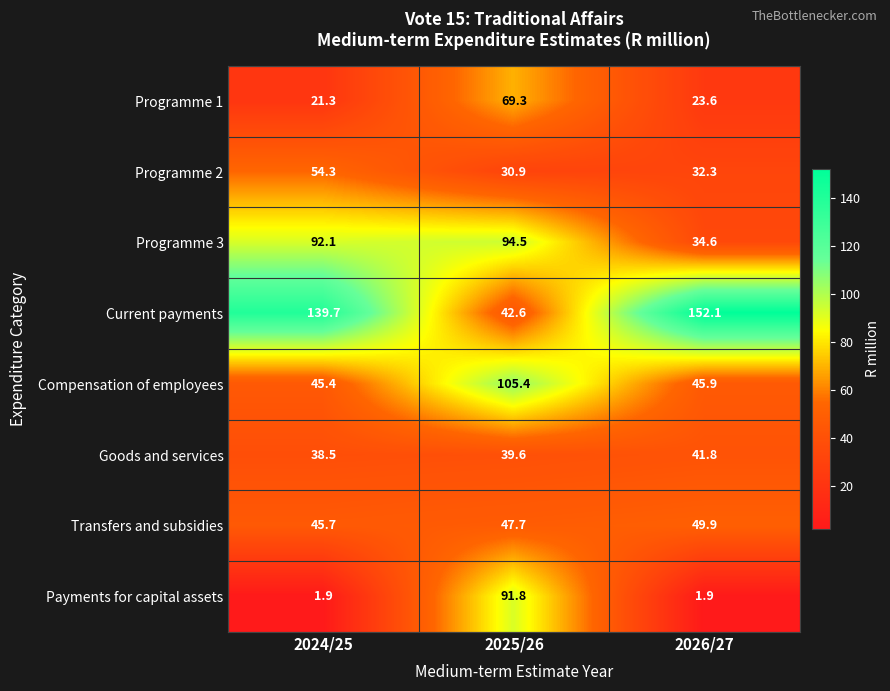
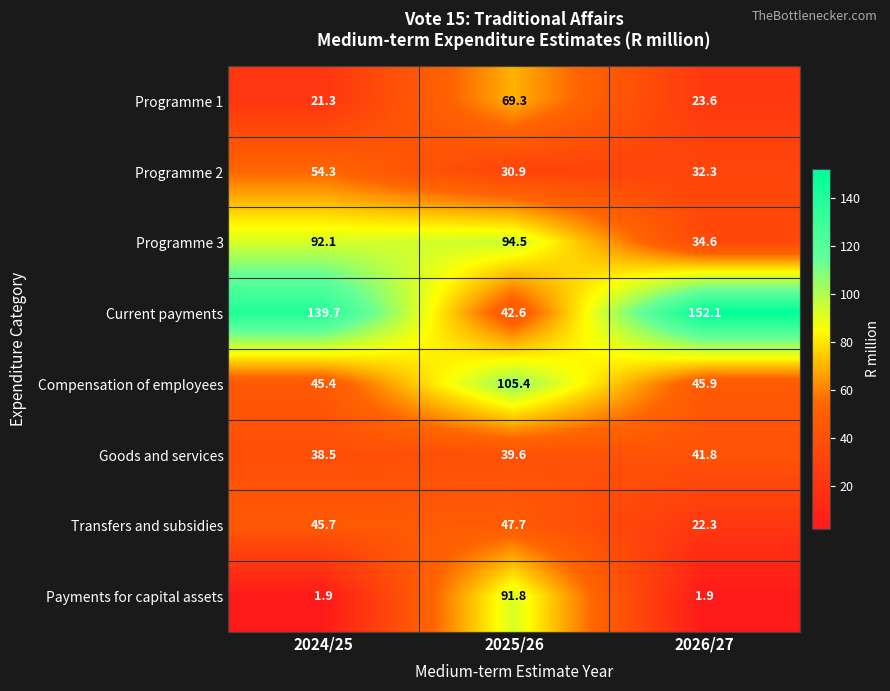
Transfers and subsidies, 2026/27: 49.9 -> 22.3
